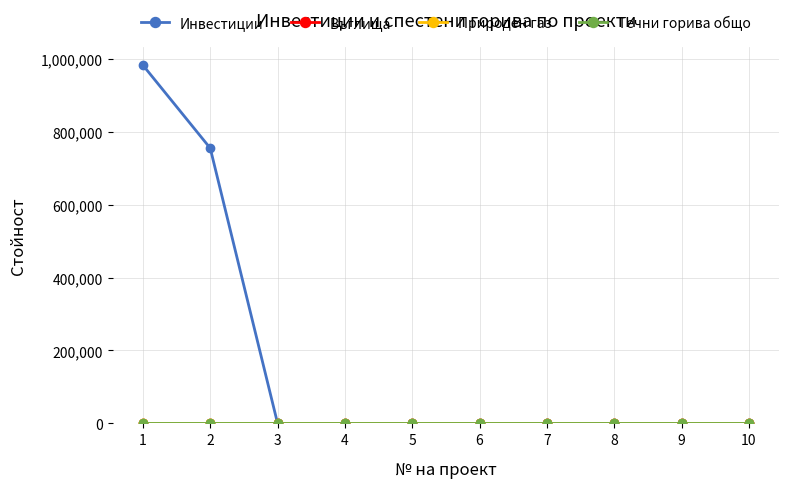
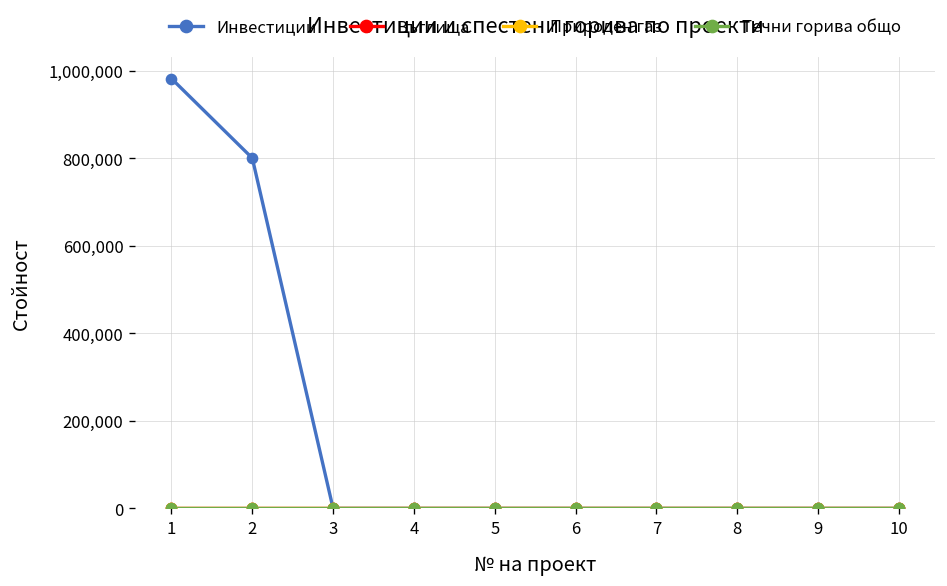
Инвестиции, 2: 750,000 -> 800,000
